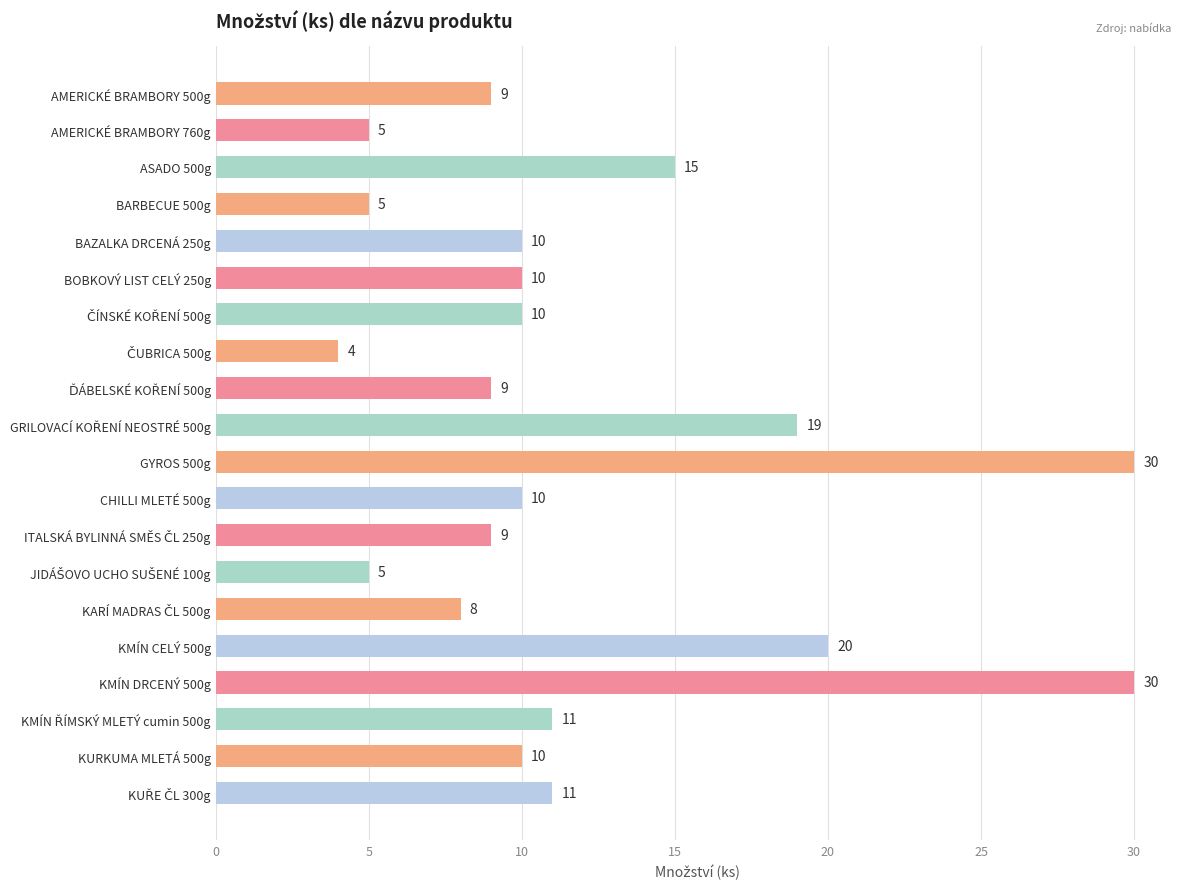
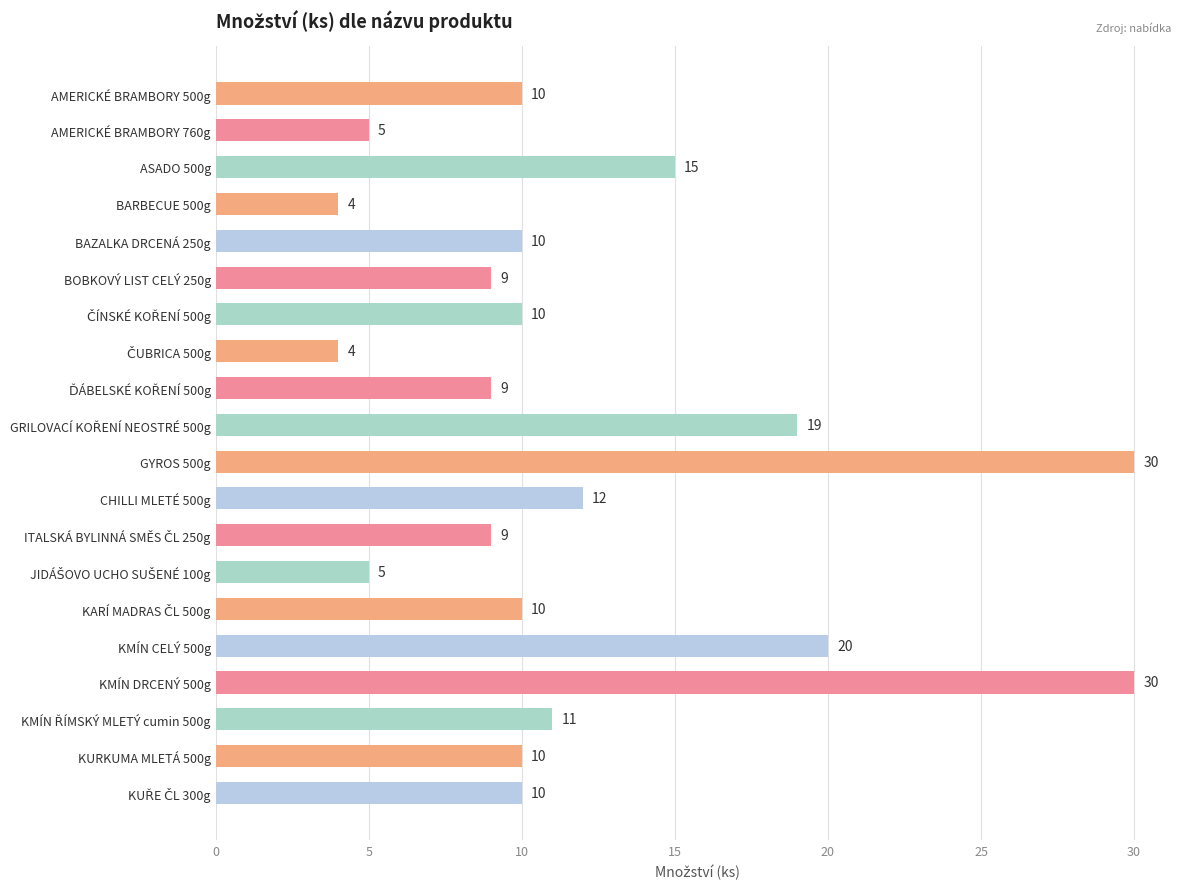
AMERICKÉ BRAMBORY 500g: 9 -> 10
BARBECUE 500g: 5 -> 4
BOBKOVÝ LIST CELÝ 250g: 10 -> 9
CHILLI MLETÉ 500g: 10 -> 12
KARÍ MADRAS ČL 500g: 8 -> 10
KUŘE ČL 300g: 11 -> 10
